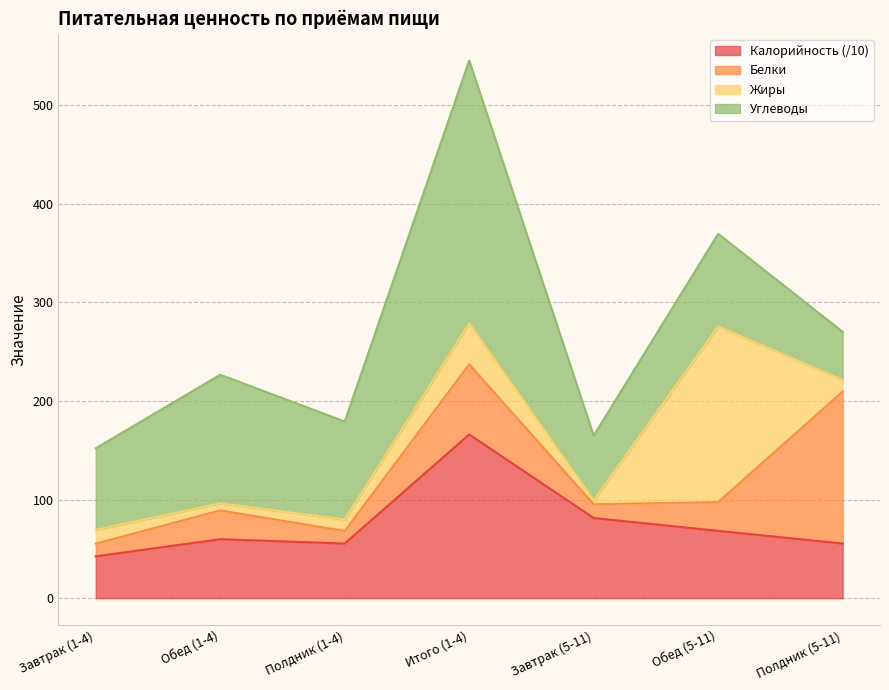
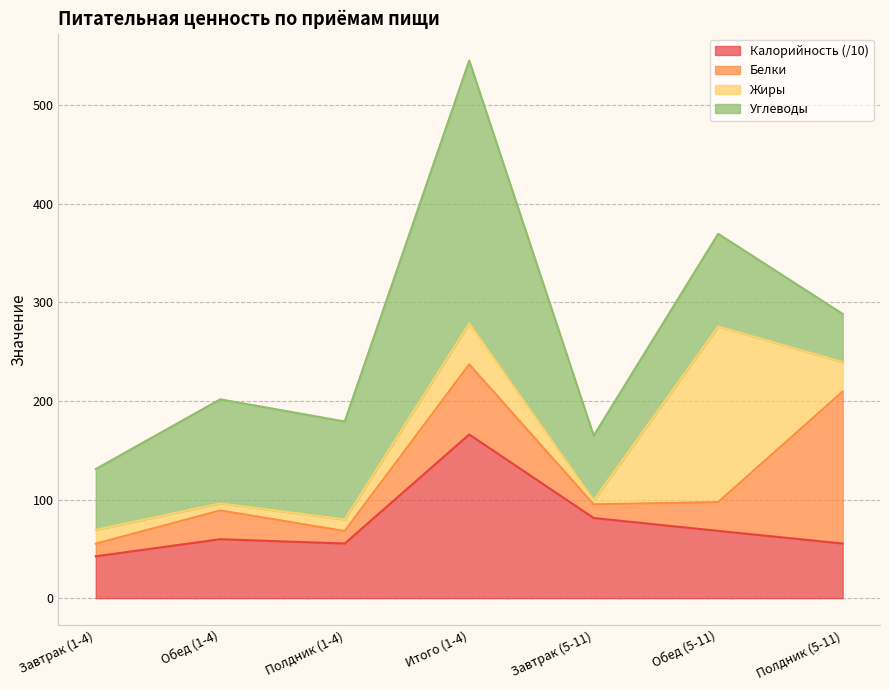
Углеводы, Завтрак (1-4): 80 -> 60
Углеводы, Обед (1-4): 130 -> 110
Жиры, Полдник (5-11): 10 -> 30
